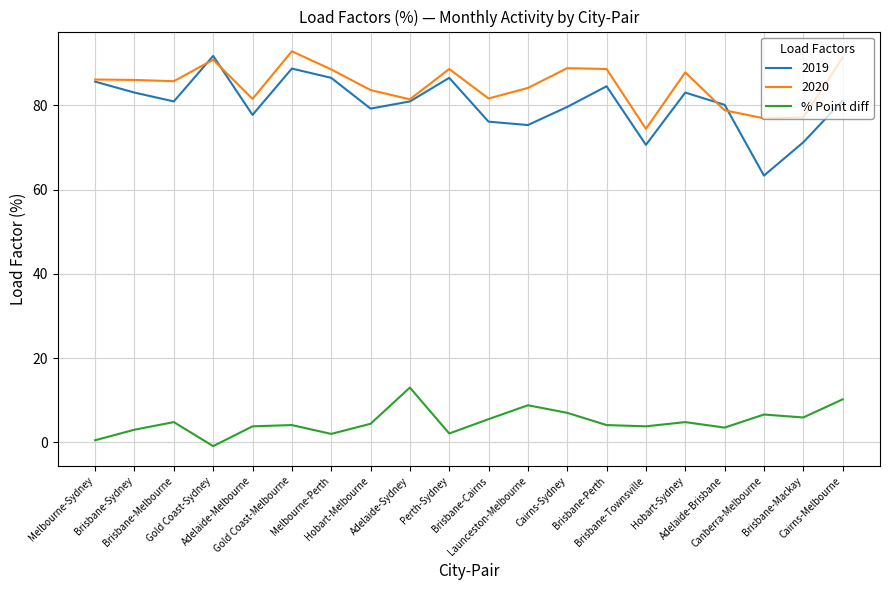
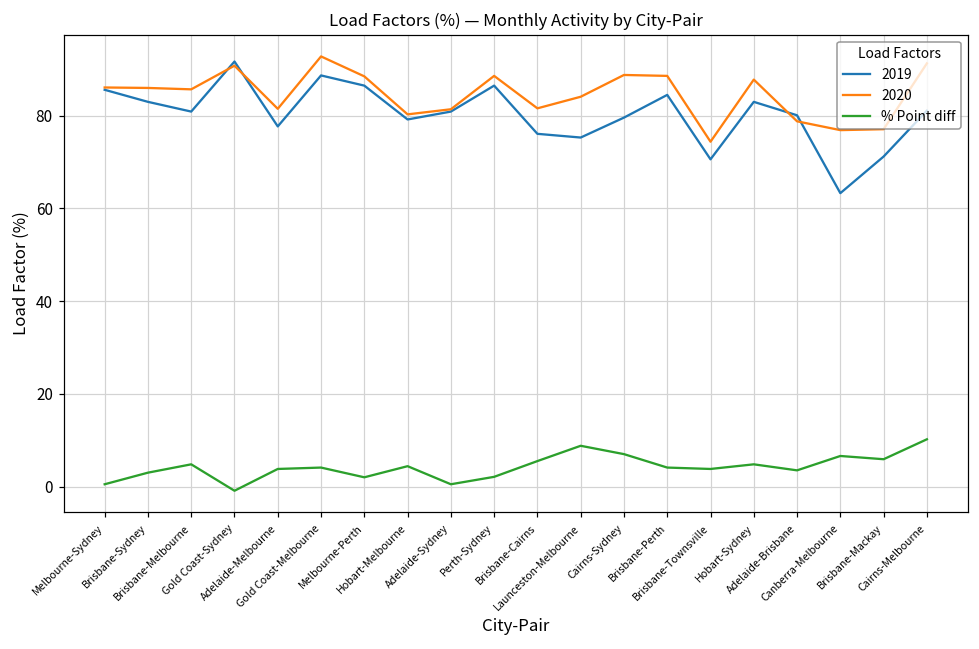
2020, Hobart-Melbourne: 84 -> 80
% Point diff, Adelaide-Sydney: 13 -> 1
